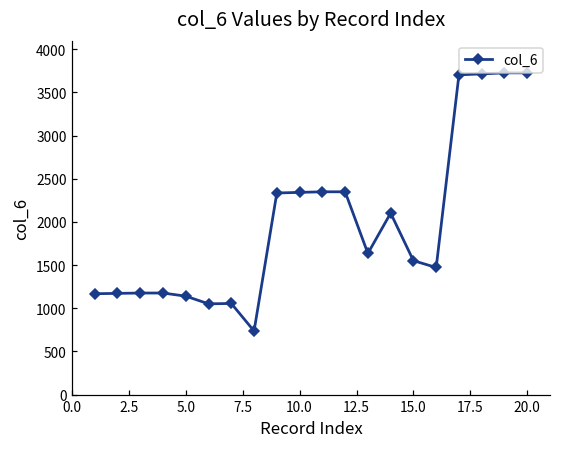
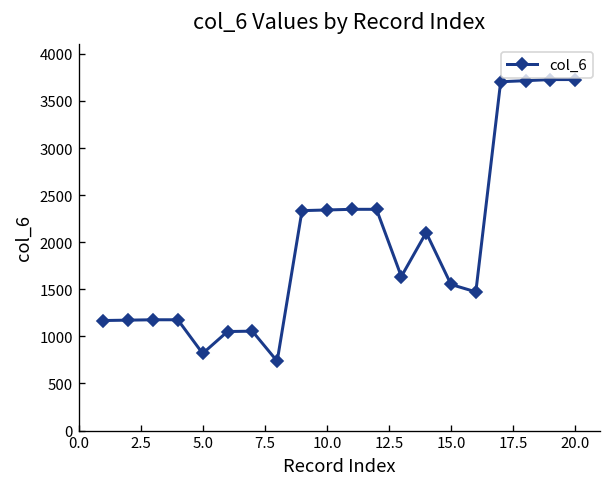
5.0: 1100 -> 800
